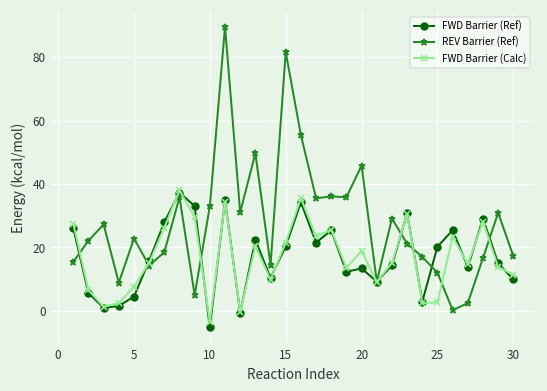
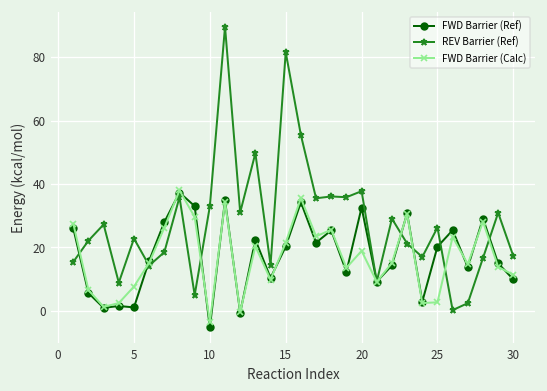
FWD Barrier (Ref), 5: 4 -> 1
FWD Barrier (Ref), 20: 13 -> 33
REV Barrier (Ref), 20: 46 -> 38
REV Barrier (Ref), 25: 12 -> 26
